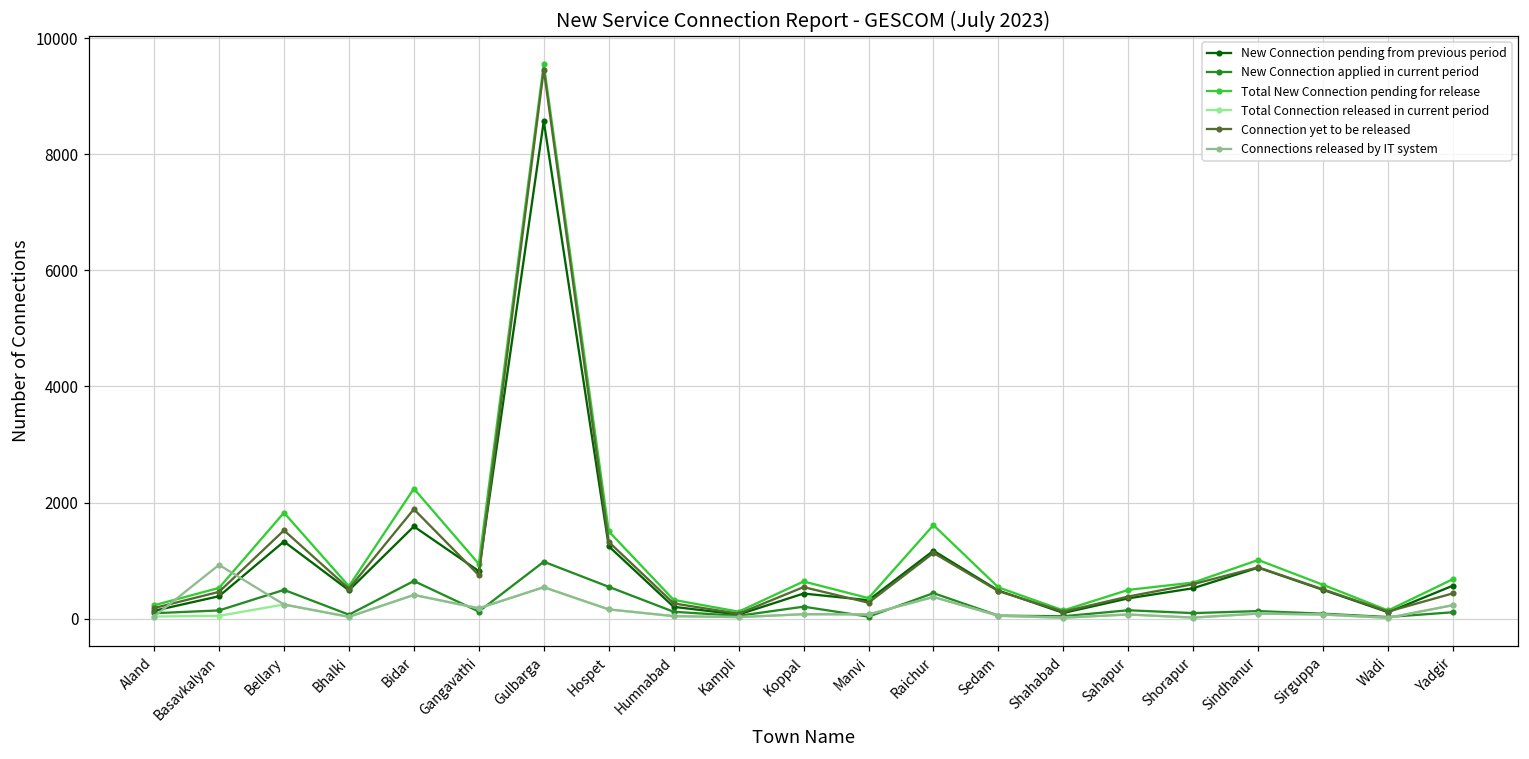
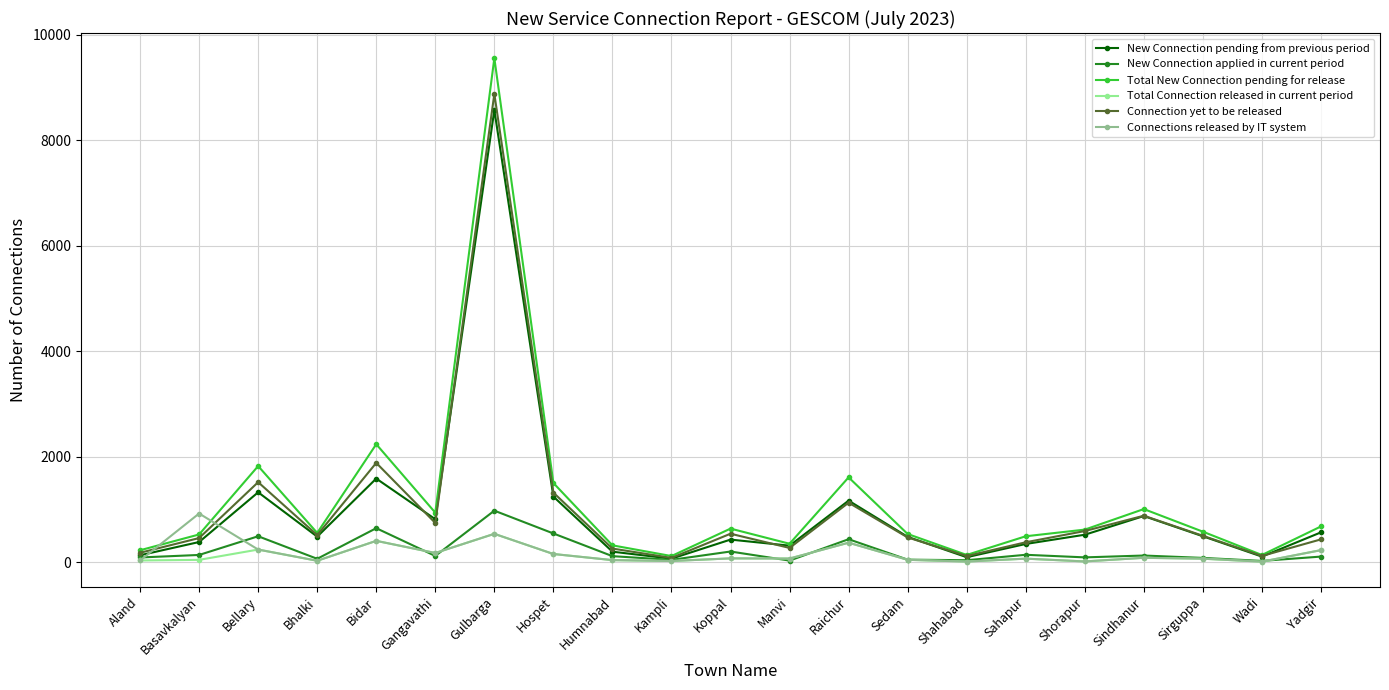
Connection yet to be released, Gulbarga: 9500 -> 8900
